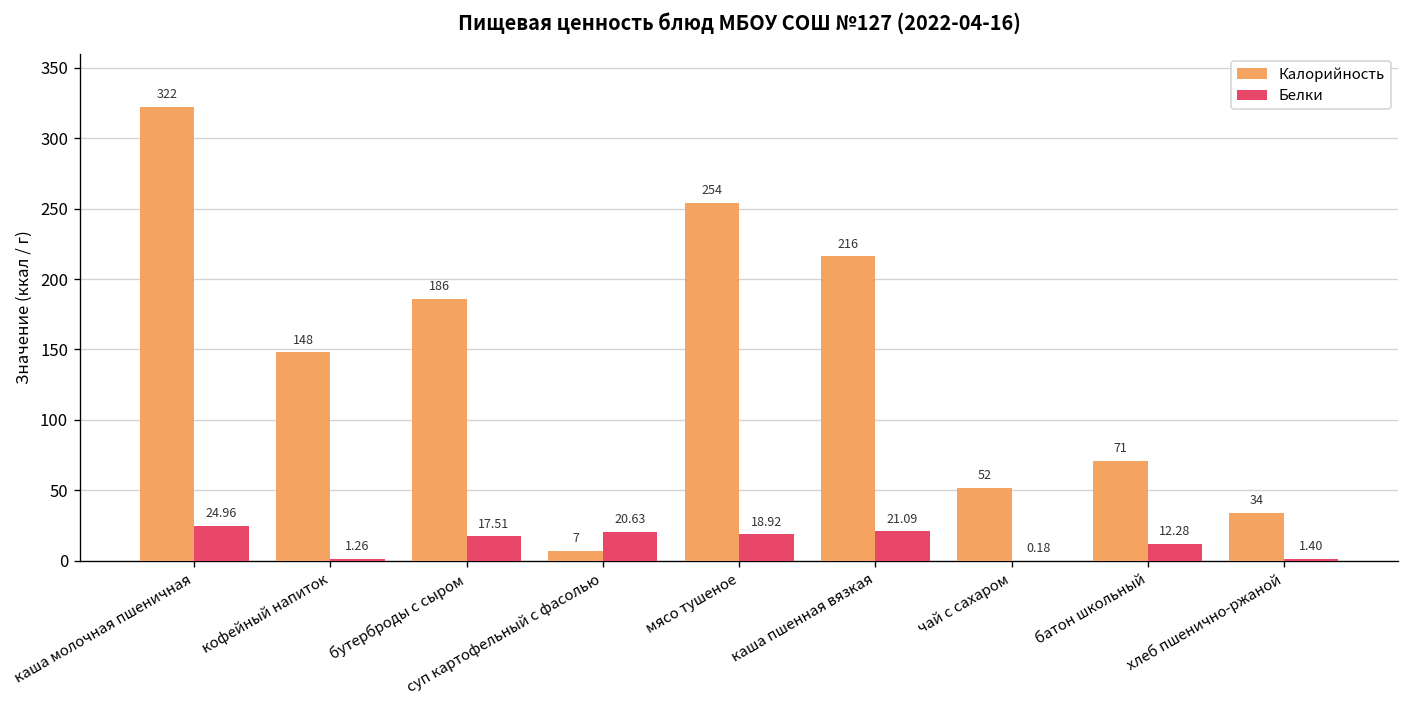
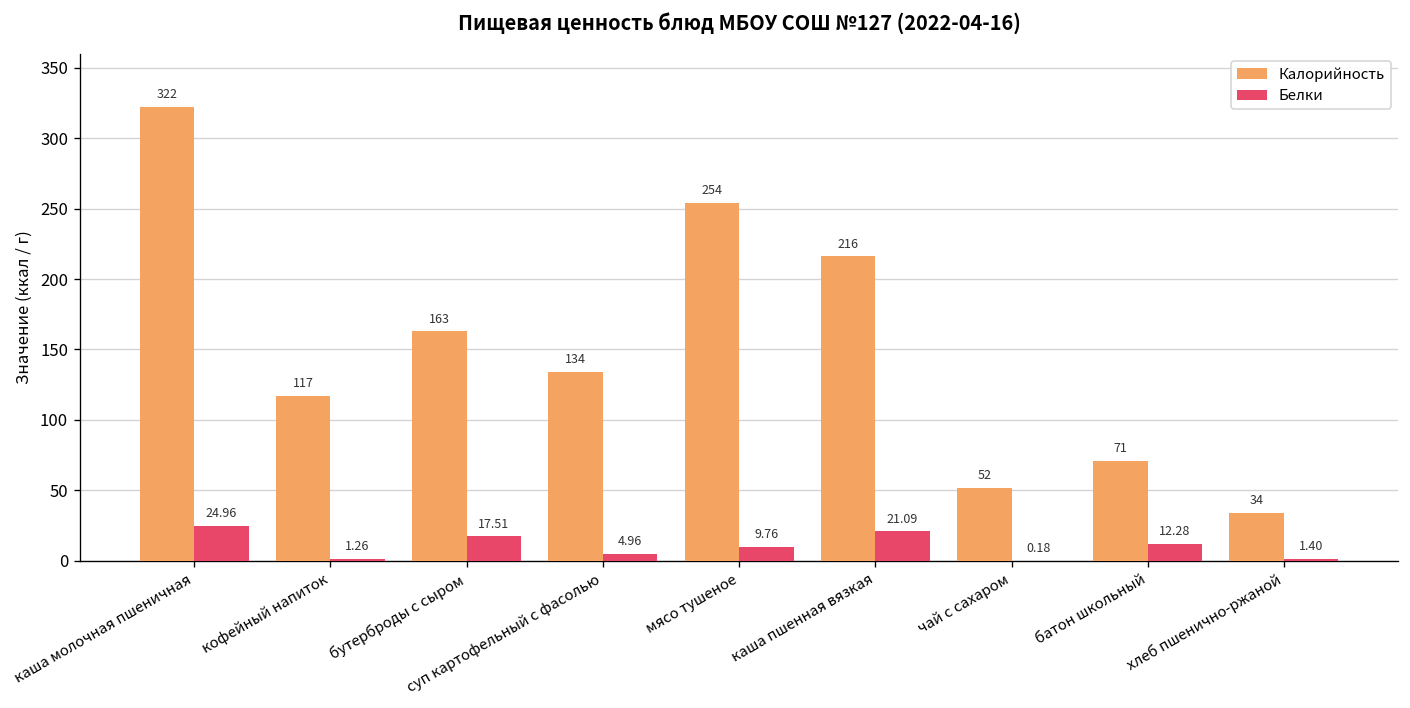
Калорийность, кофейный напиток: 148 -> 117
Калорийность, бутерброды с сыром: 186 -> 163
Калорийность, суп картофельный с фасолью: 7 -> 134
Белки, суп картофельный с фасолью: 20.63 -> 4.96
Белки, мясо тушеное: 18.92 -> 9.76
